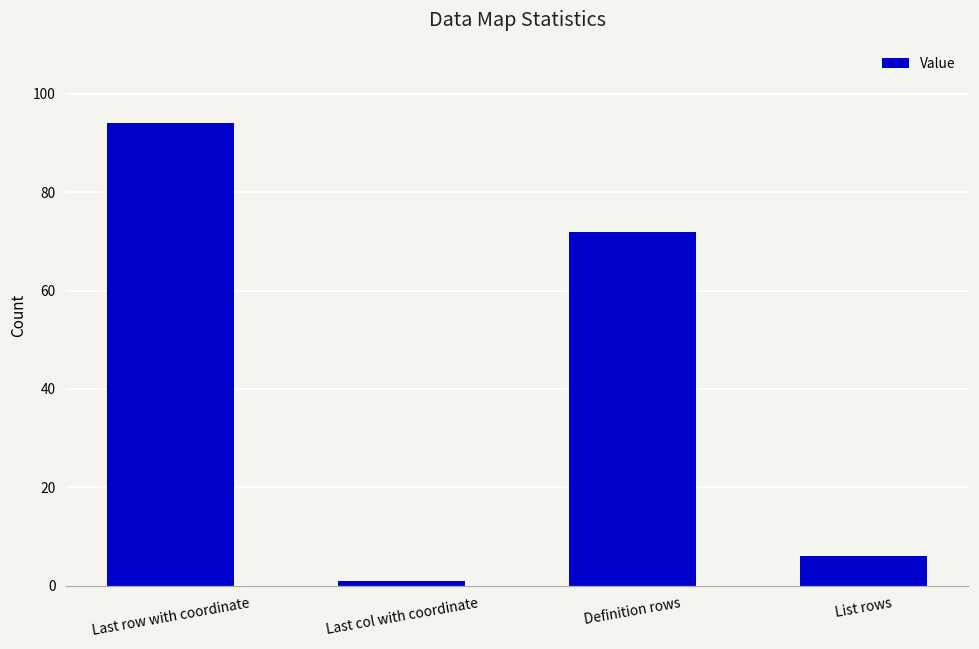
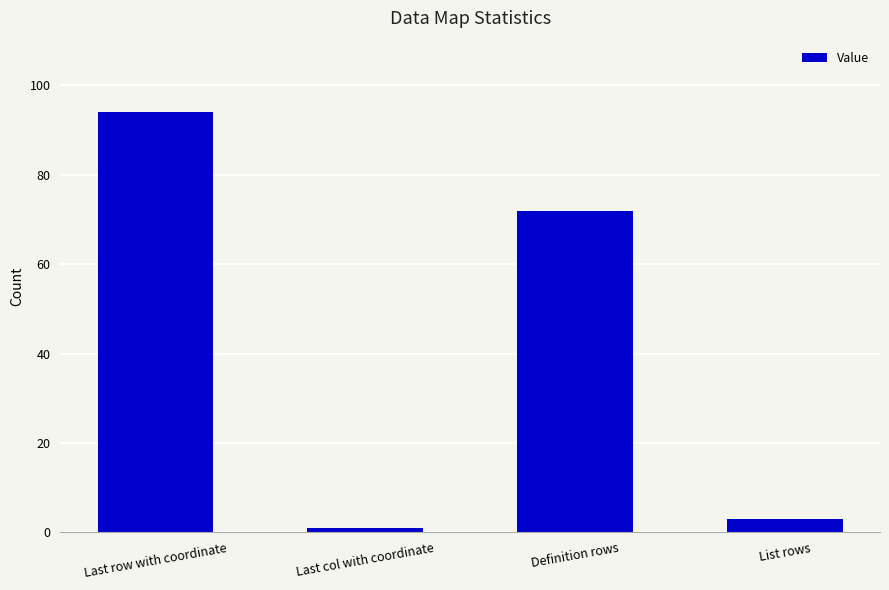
List rows: 6 -> 3
